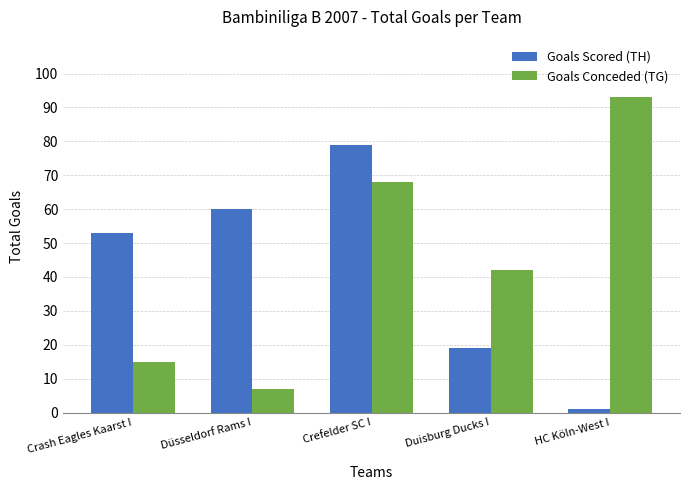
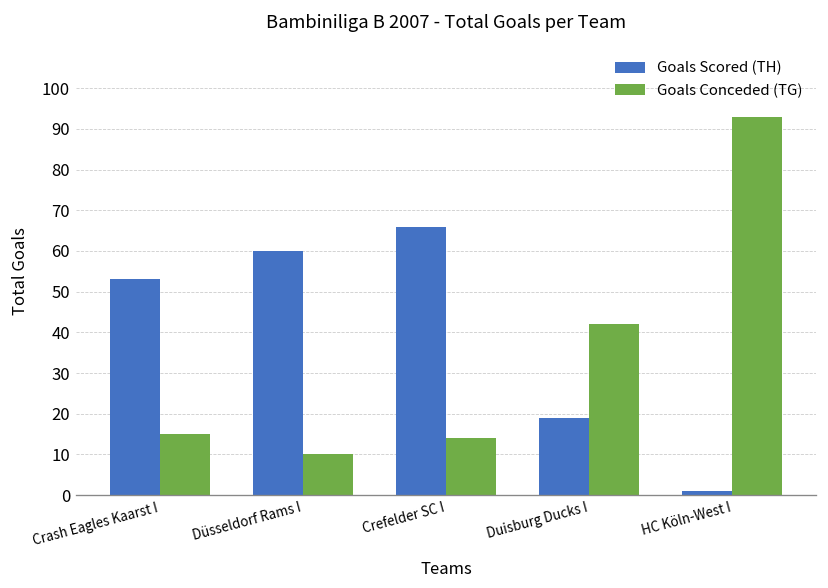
Goals Conceded (TG), Düsseldorf Rams I: 7 -> 10
Goals Scored (TH), Crefelder SC I: 79 -> 66
Goals Conceded (TG), Crefelder SC I: 68 -> 14
